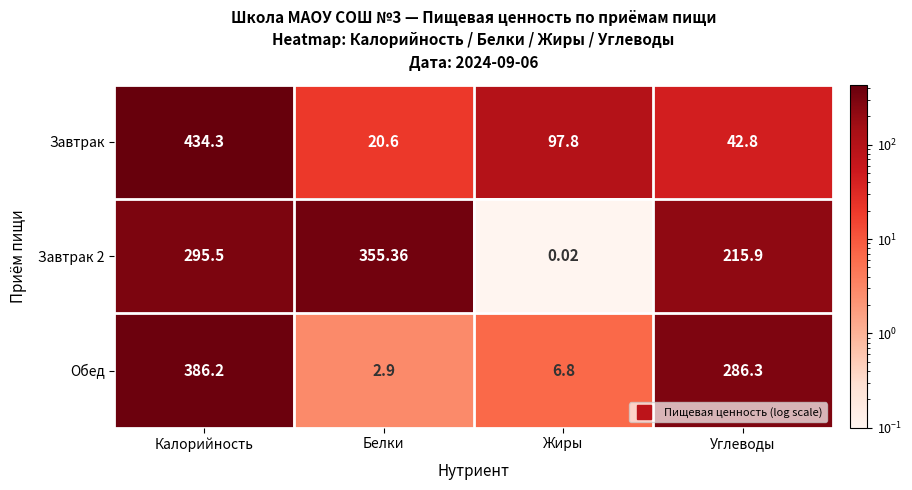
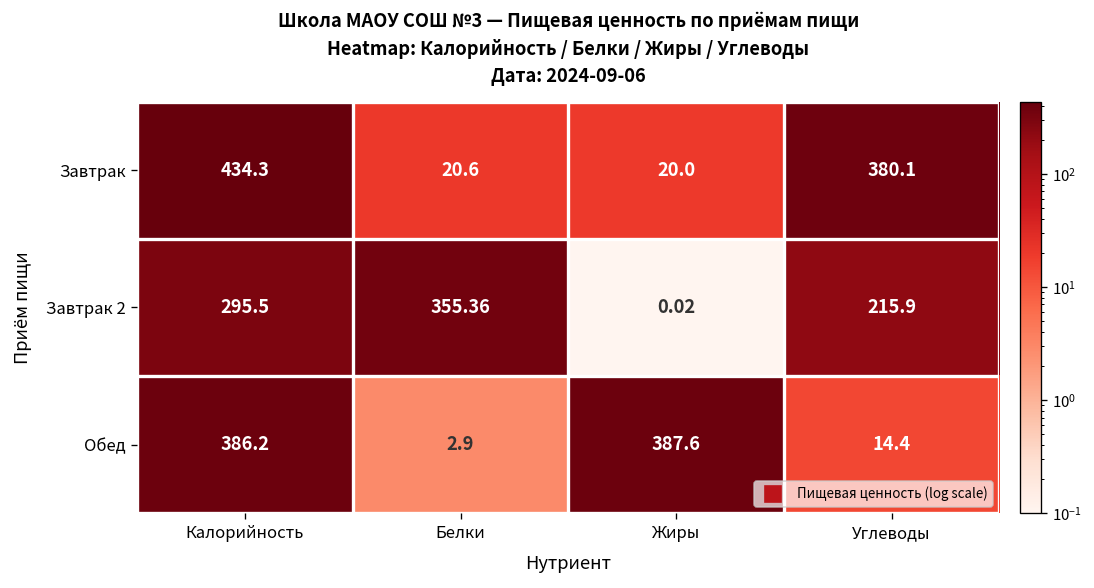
Завтрак, Жиры: 97.8 -> 20.0
Завтрак, Углеводы: 42.8 -> 380.1
Обед, Жиры: 6.8 -> 387.6
Обед, Углеводы: 286.3 -> 14.4
